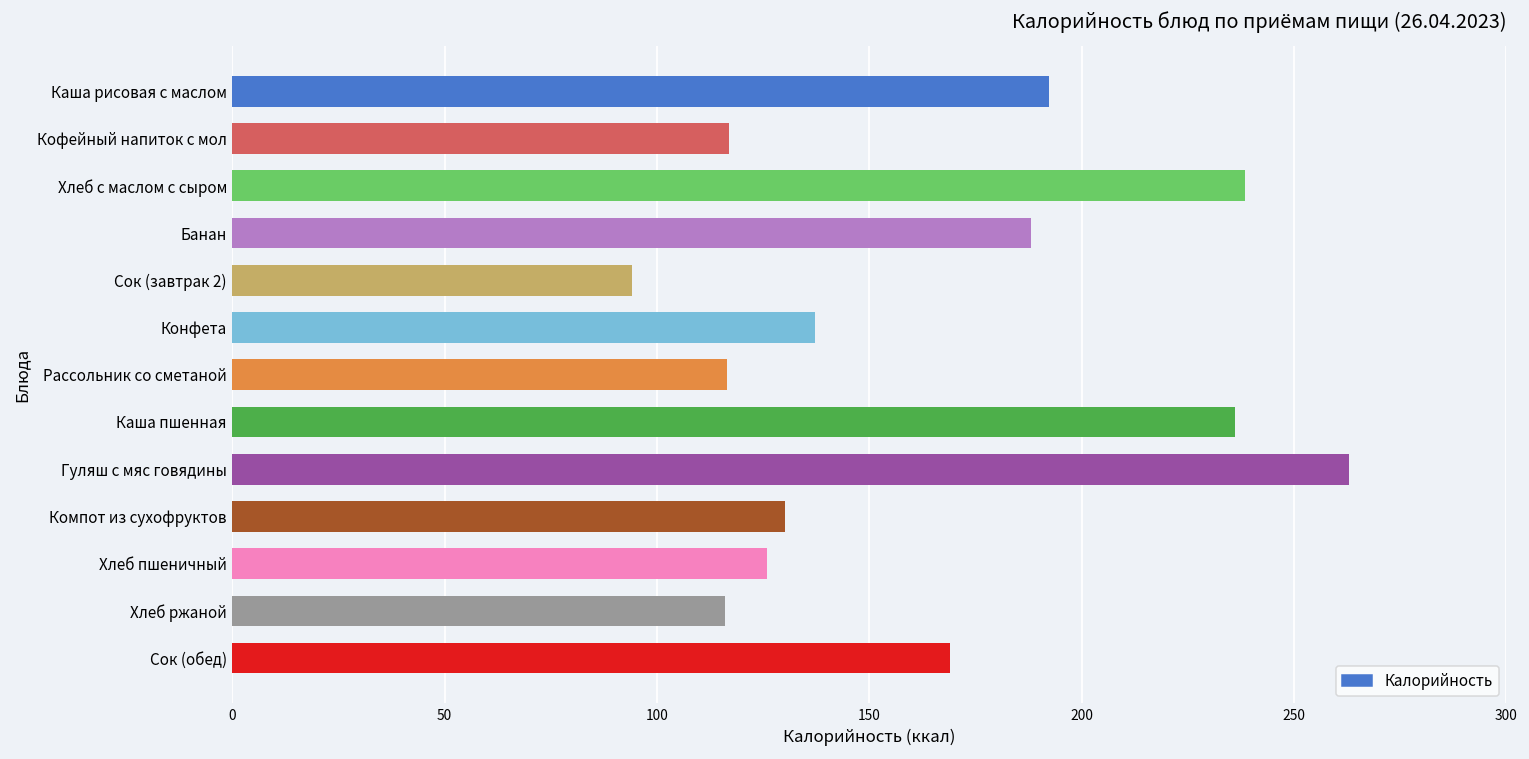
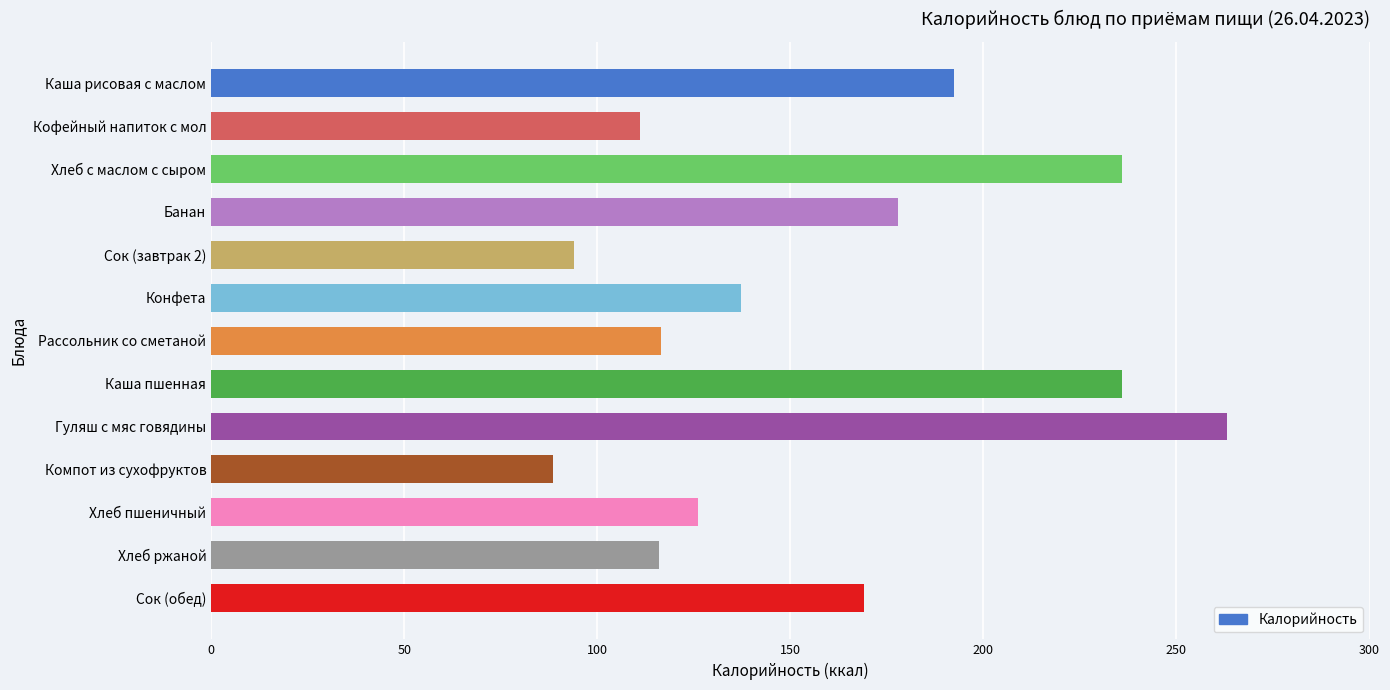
Кофейный напиток с мол: 117 -> 111
Хлеб с маслом с сыром: 239 -> 236
Банан: 188 -> 178
Компот из сухофруктов: 130 -> 89
